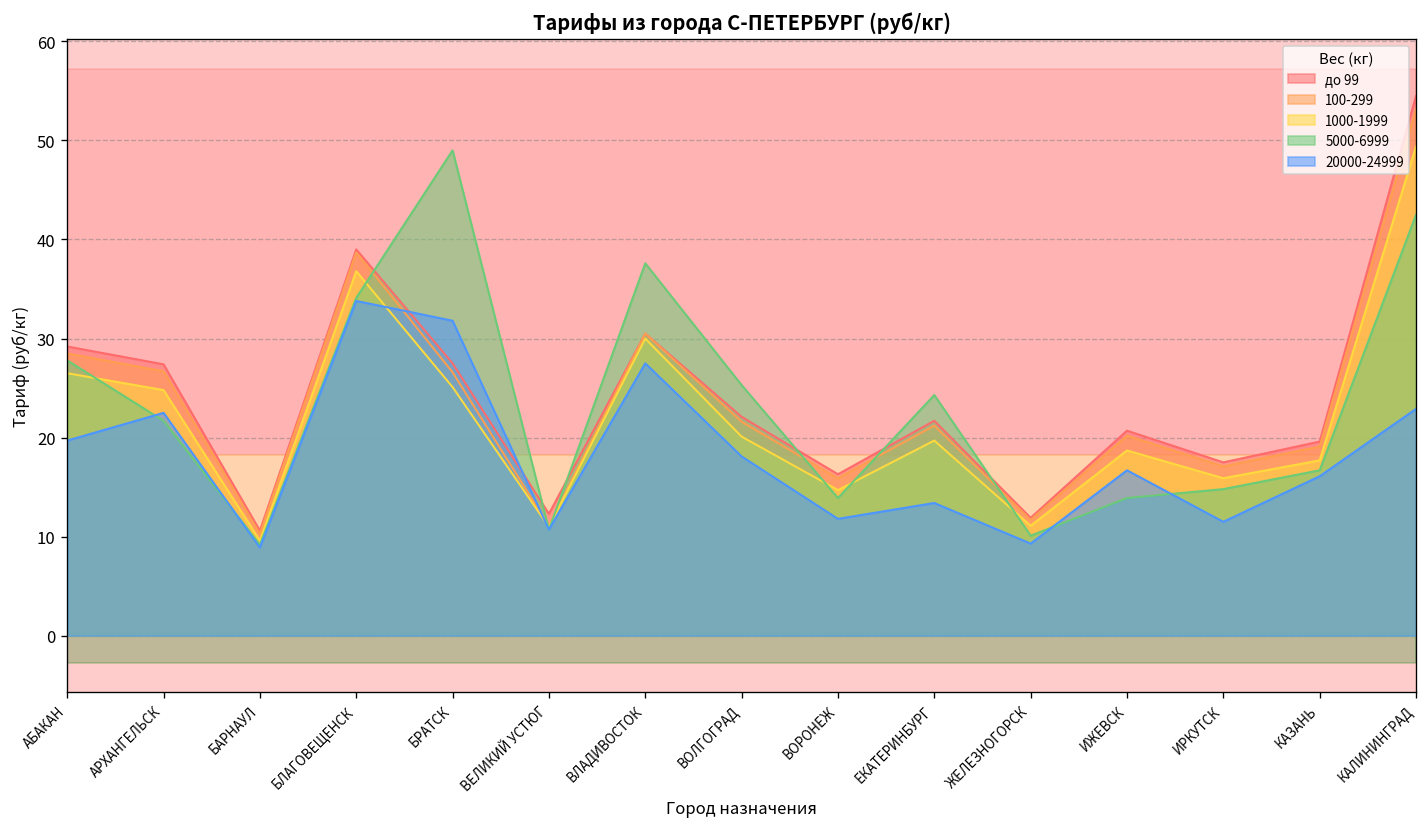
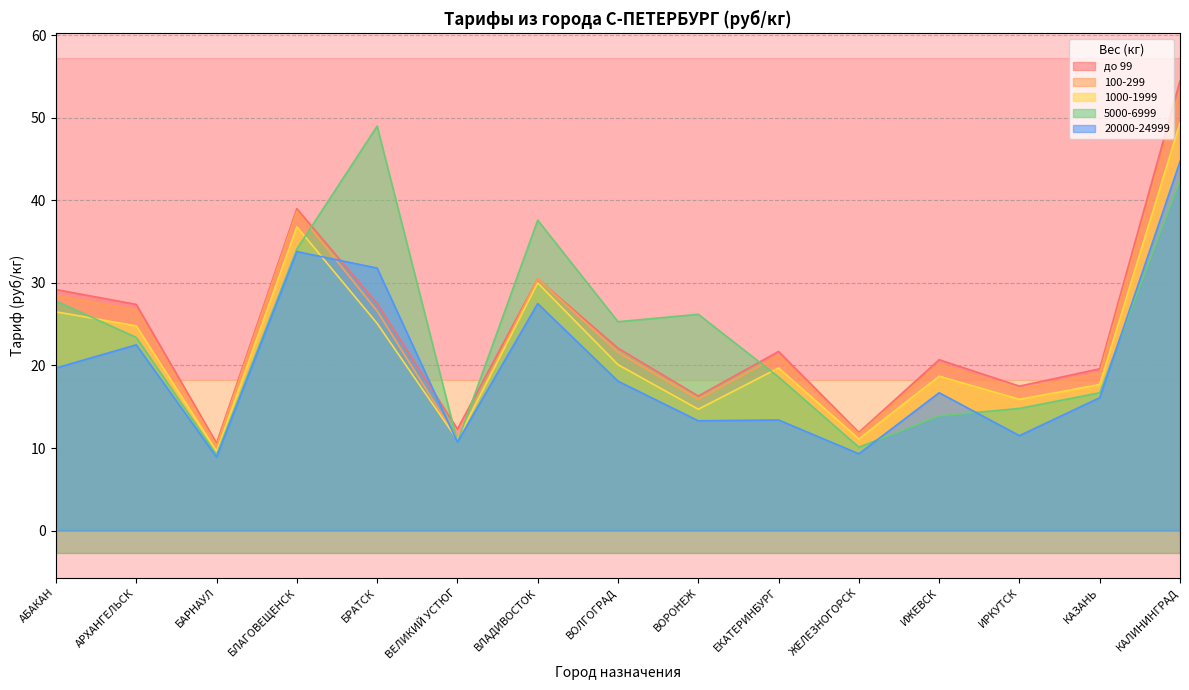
5000-6999, АРХАНГЕЛЬСК: 22 -> 23
5000-6999, ВОРОНЕЖ: 14 -> 26
20000-24999, ВОРОНЕЖ: 12 -> 13
5000-6999, ЕКАТЕРИНБУРГ: 24 -> 19
20000-24999, КАЛИНИНГРАД: 23 -> 45
